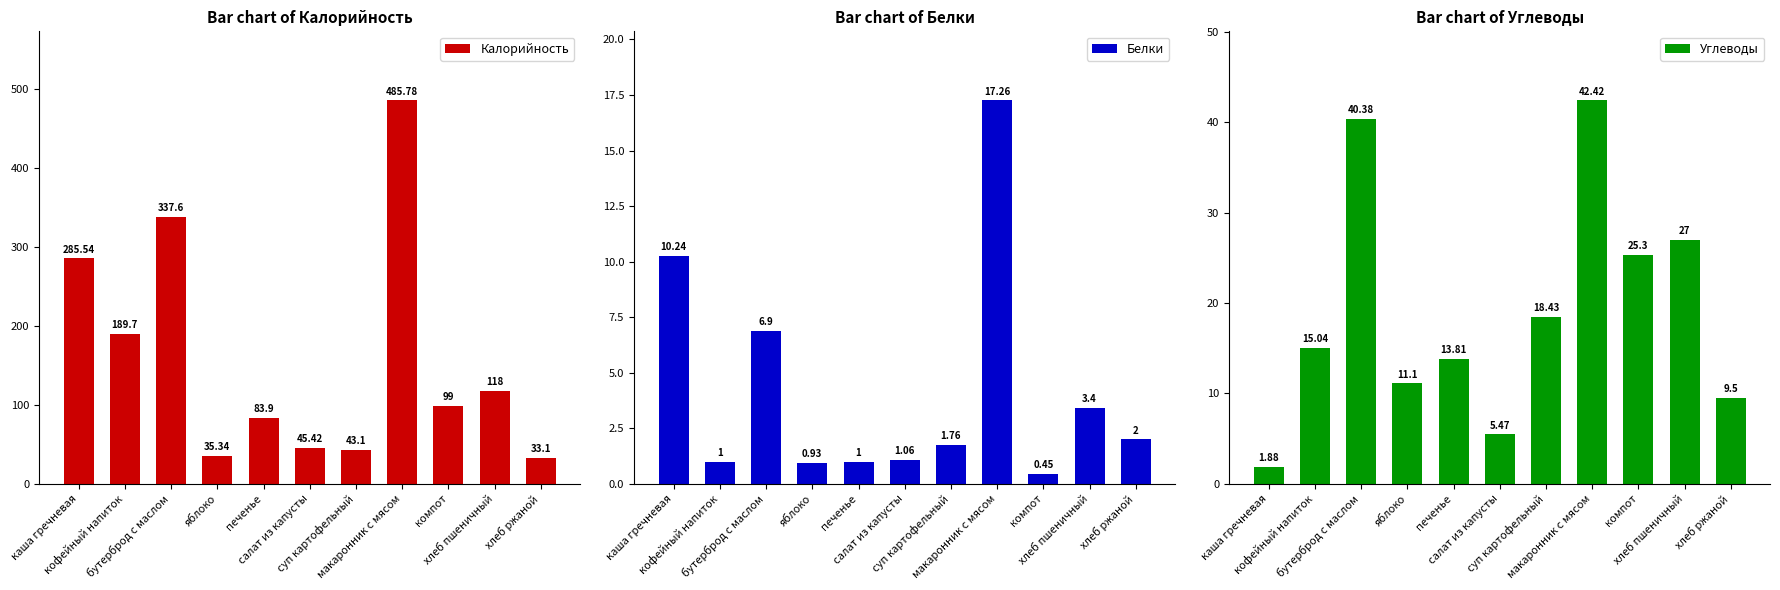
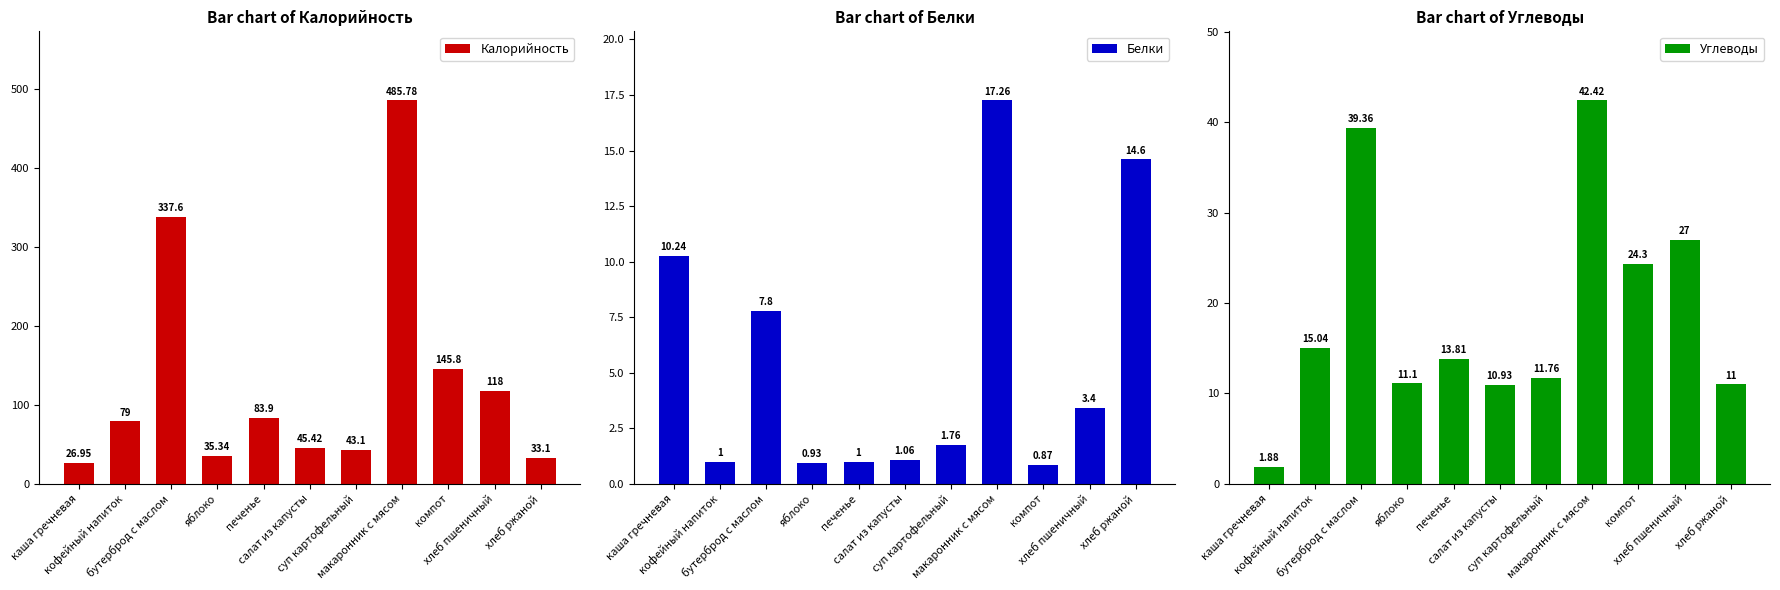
Bar chart of Калорийность, каша гречневая: 285.54 -> 26.95
Bar chart of Калорийность, кофейный напиток: 189.7 -> 79
Bar chart of Калорийность, компот: 99 -> 145.8
Bar chart of Белки, бутерброд с маслом: 6.9 -> 7.8
Bar chart of Белки, компот: 0.45 -> 0.87
Bar chart of Белки, хлеб ржаной: 2 -> 14.6
Bar chart of Углеводы, бутерброд с маслом: 40.38 -> 39.36
Bar chart of Углеводы, салат из капусты: 5.47 -> 10.93
Bar chart of Углеводы, суп картофельный: 18.43 -> 11.76
Bar chart of Углеводы, компот: 25.3 -> 24.3
Bar chart of Углеводы, хлеб ржаной: 9.5 -> 11
